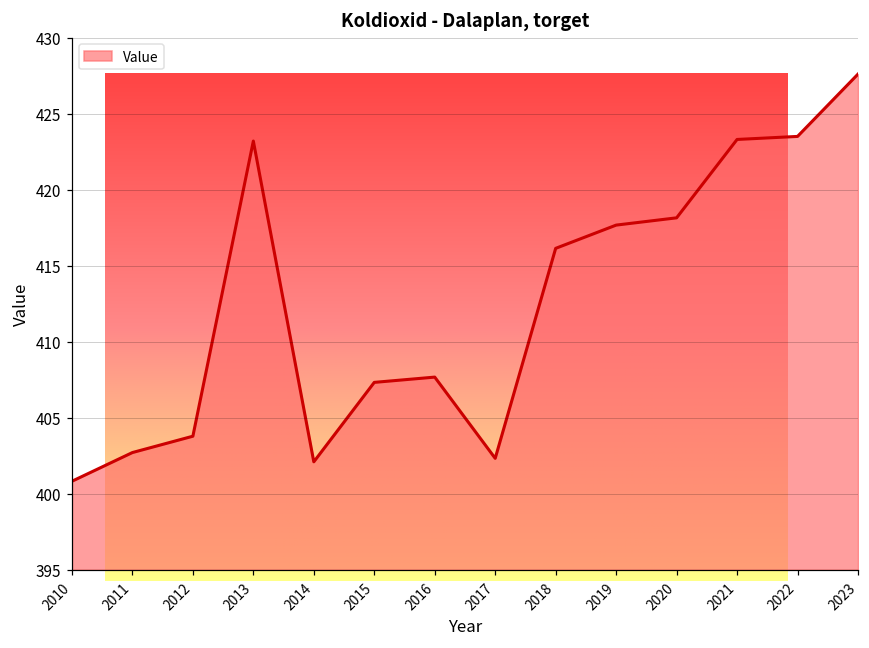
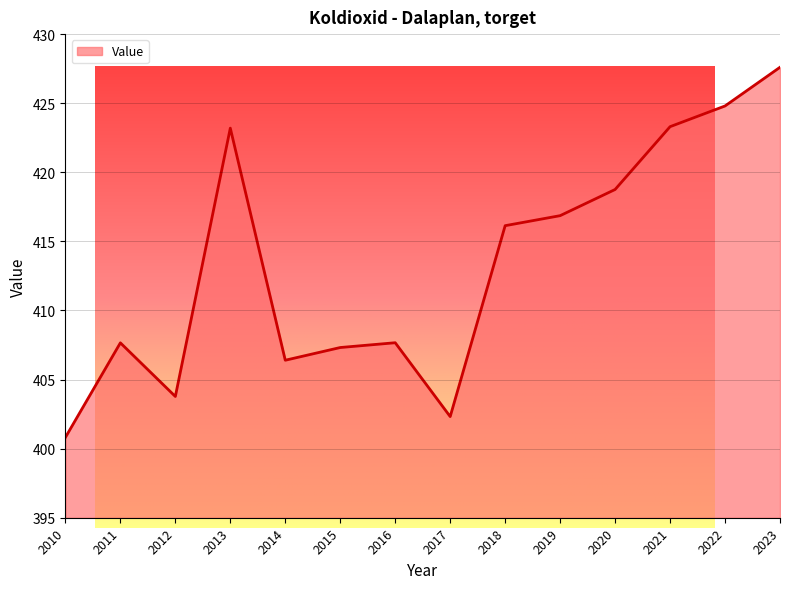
Koldioxid - Dalaplan, torget, 2011: 402.7 -> 407.7
Koldioxid - Dalaplan, torget, 2014: 402.1 -> 406.4
Koldioxid - Dalaplan, torget, 2019: 417.7 -> 416.9
Koldioxid - Dalaplan, torget, 2020: 418.1 -> 418.8
Koldioxid - Dalaplan, torget, 2022: 423.5 -> 424.8
